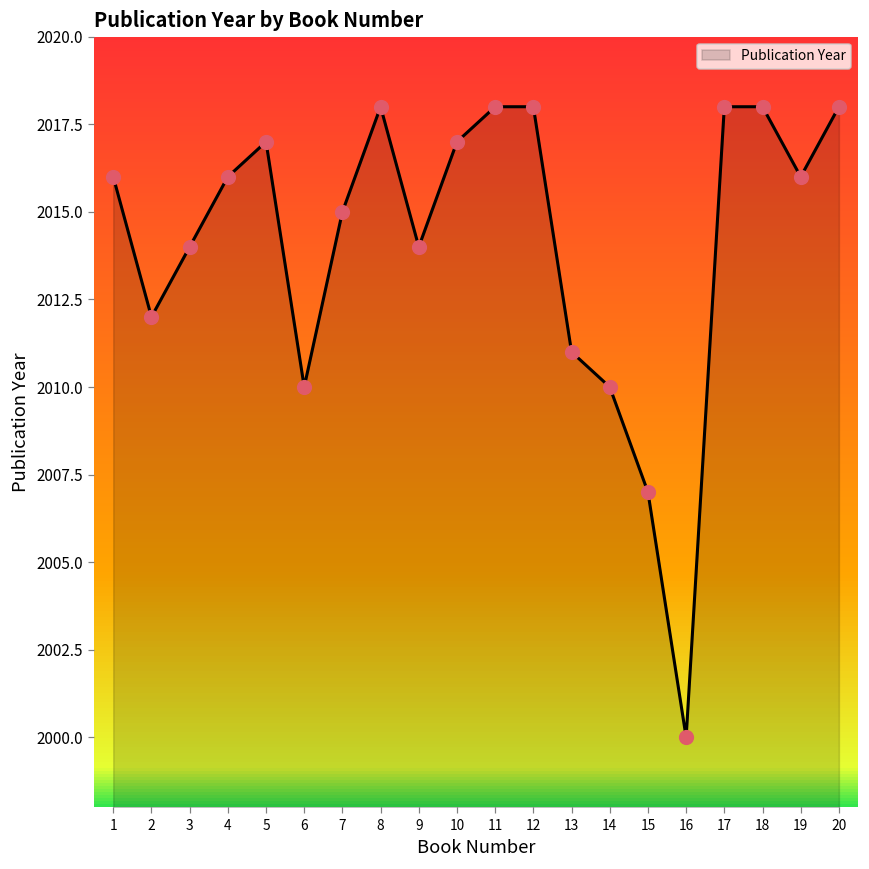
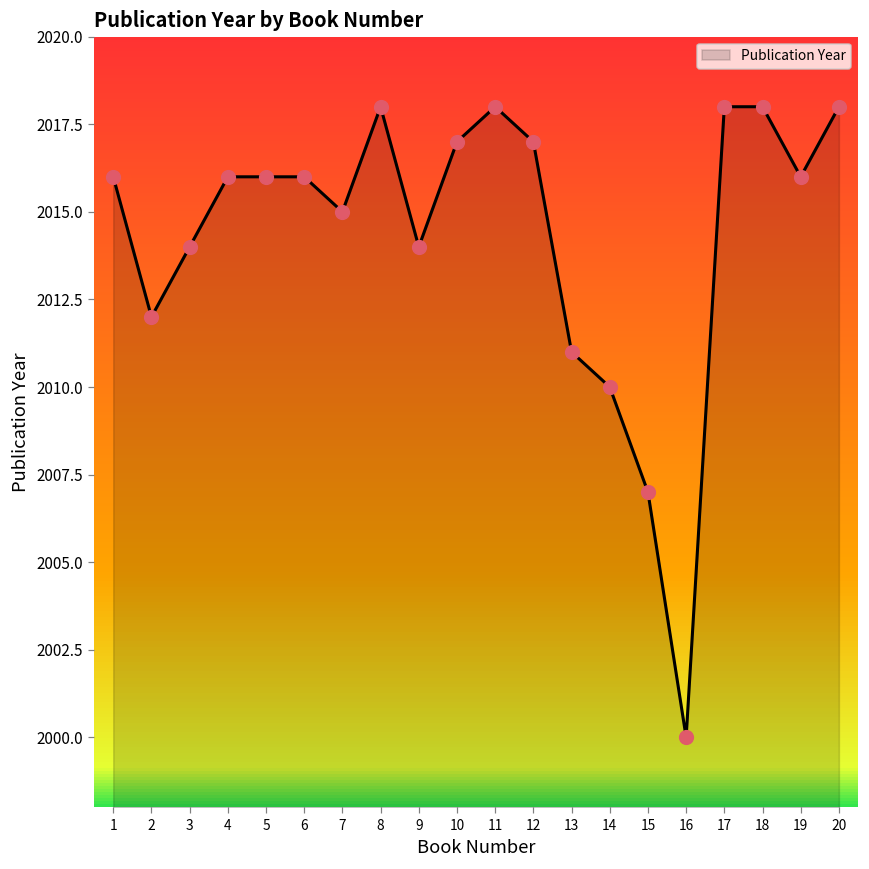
5: 2017 -> 2016
6: 2010 -> 2016
12: 2018 -> 2017
